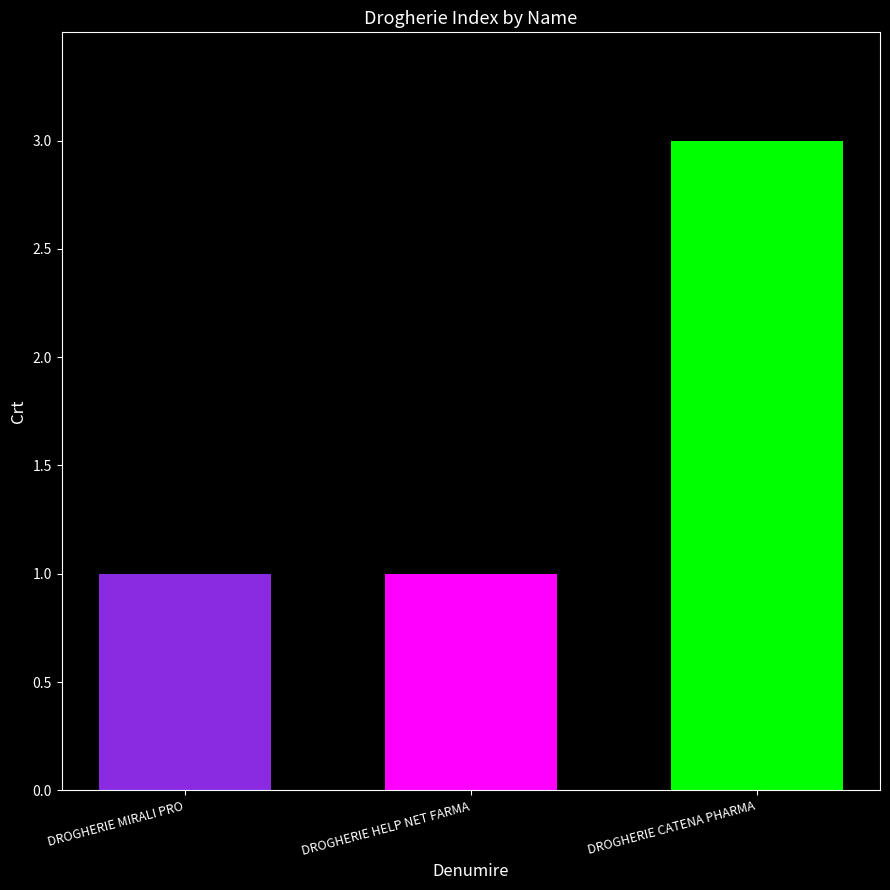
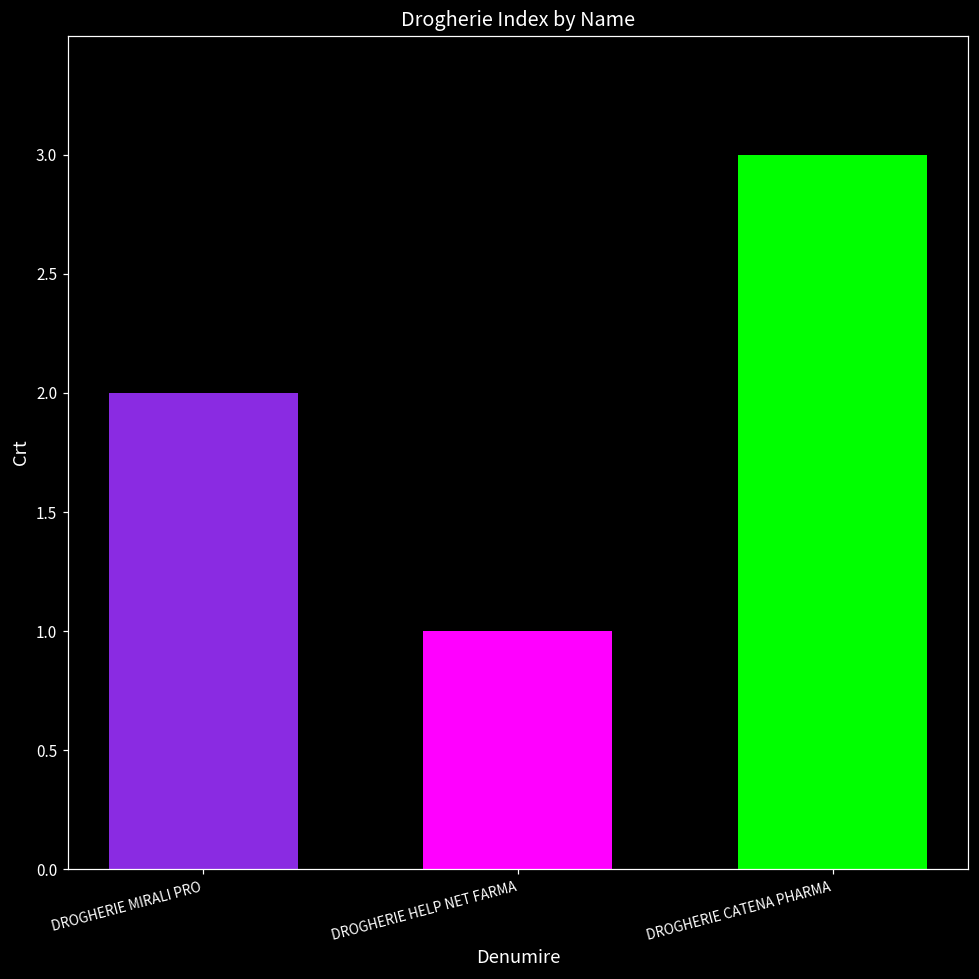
DROGHERIE MIRALI PRO: 1 -> 2
